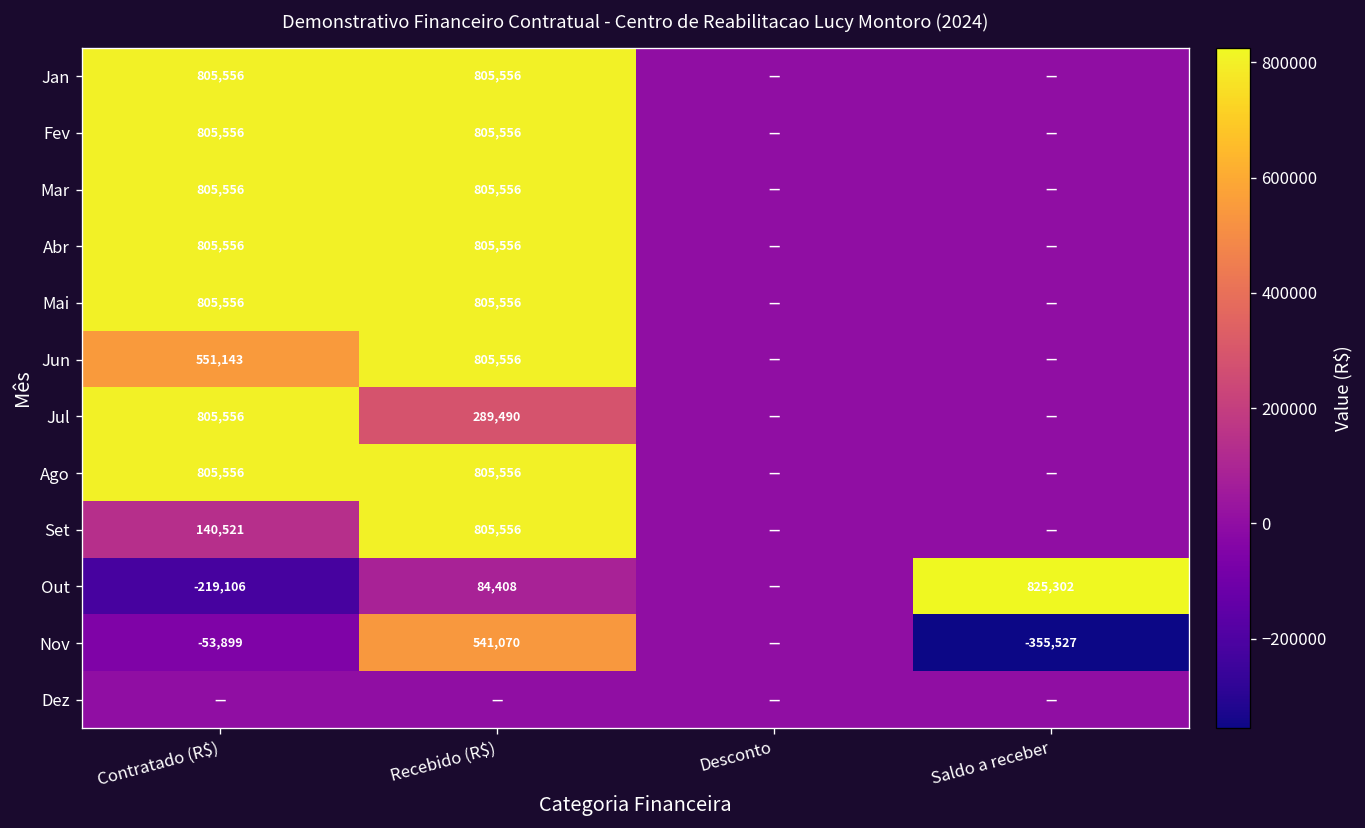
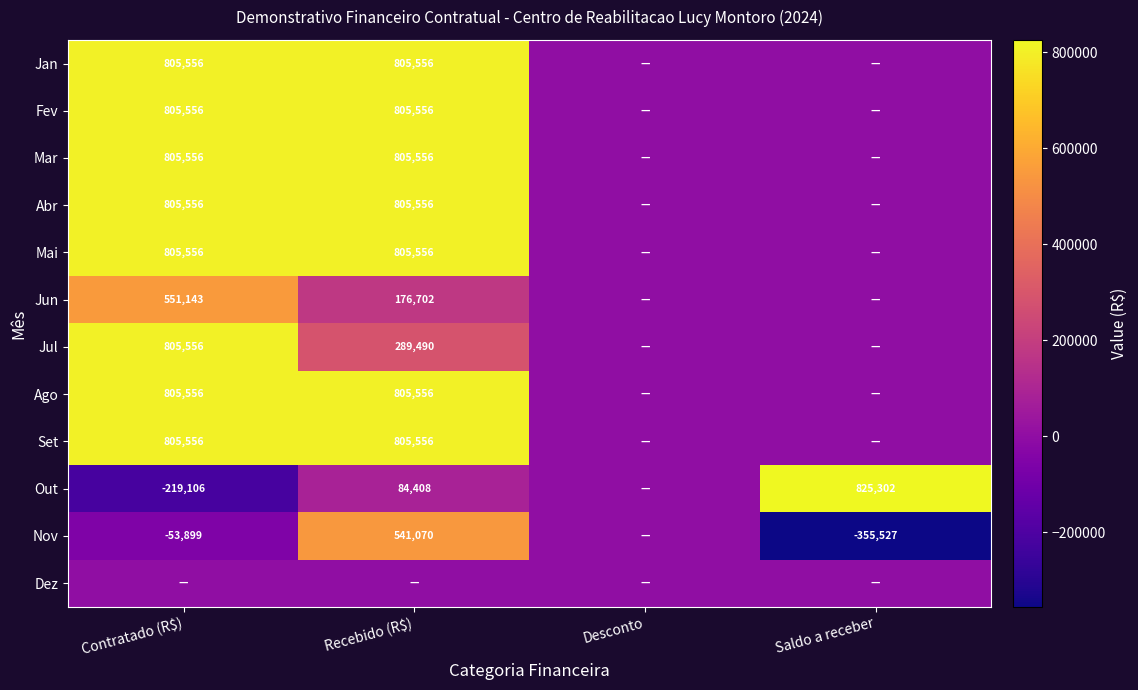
Jun, Recebido (R$): 805,556 -> 176,702
Set, Contratado (R$): 140,521 -> 805,556
